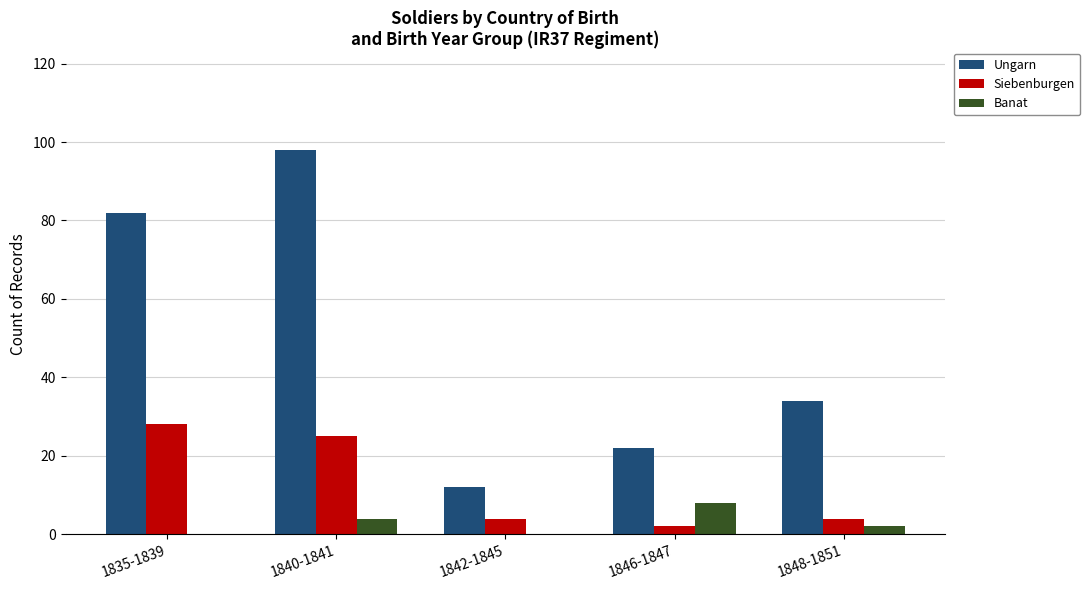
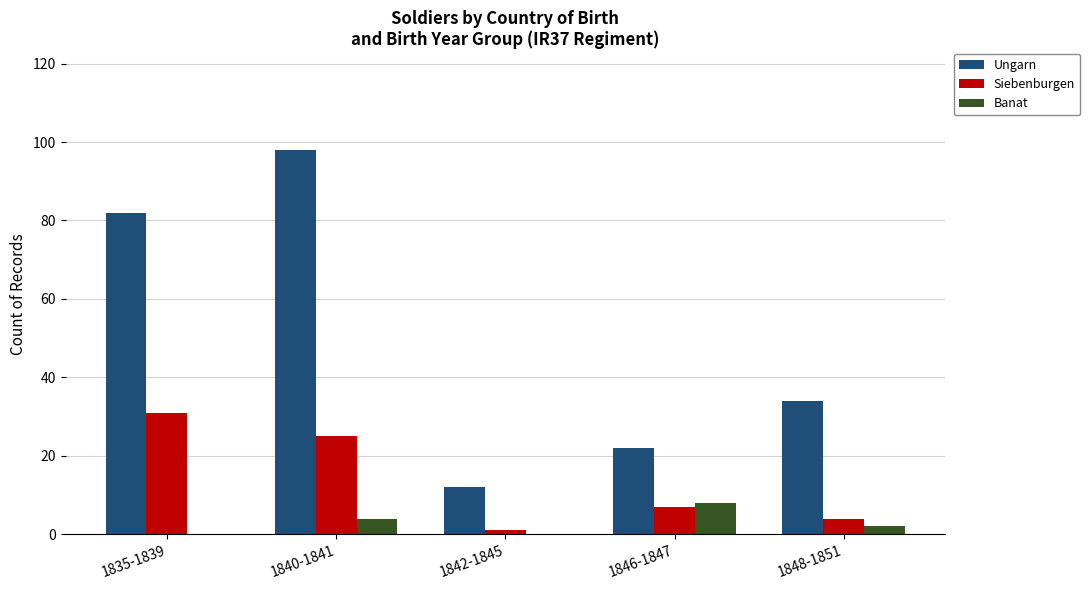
Siebenburgen, 1835-1839: 28 -> 31
Siebenburgen, 1842-1845: 4 -> 1
Siebenburgen, 1846-1847: 2 -> 7
